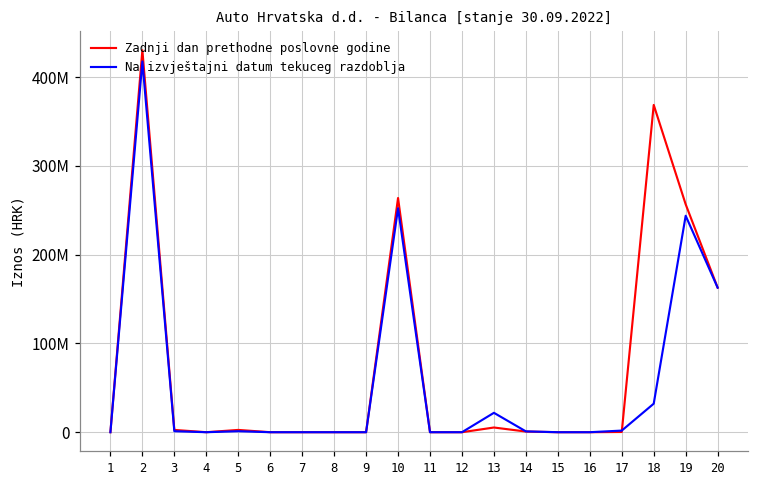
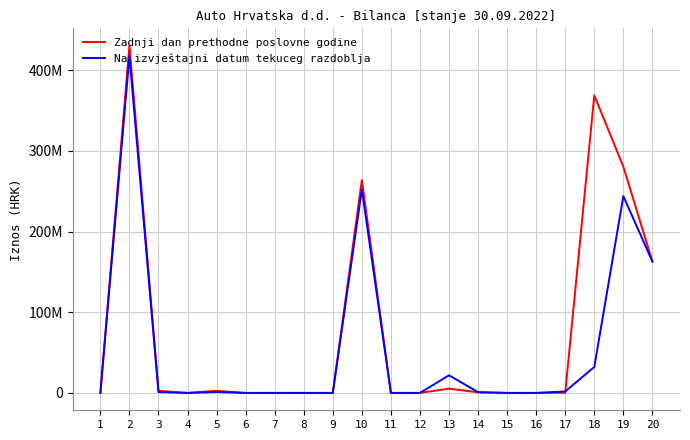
Zadnji dan prethodne poslovne godine, 19: 260000000 -> 280000000
